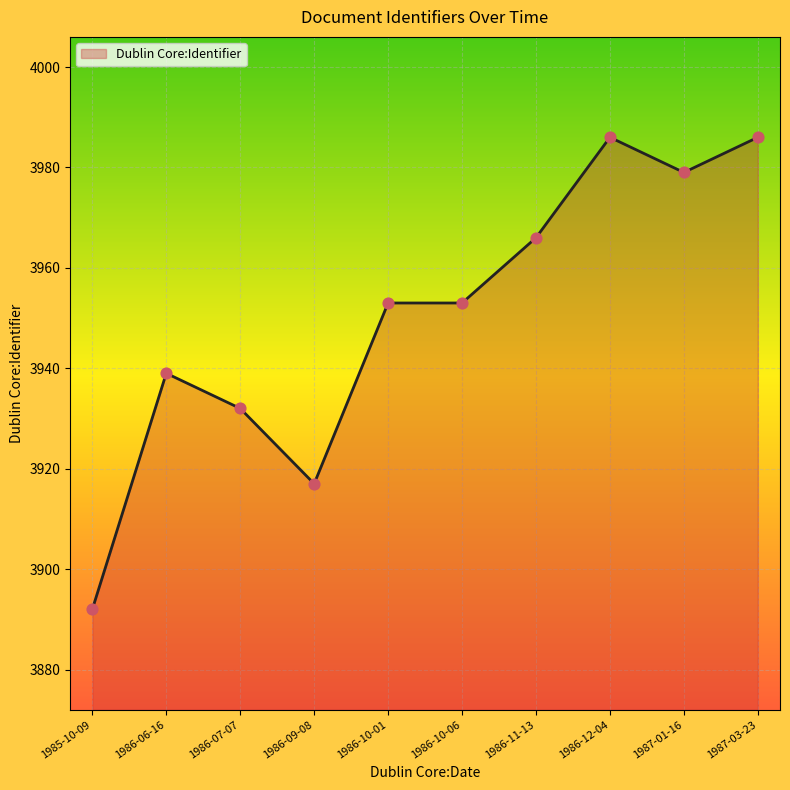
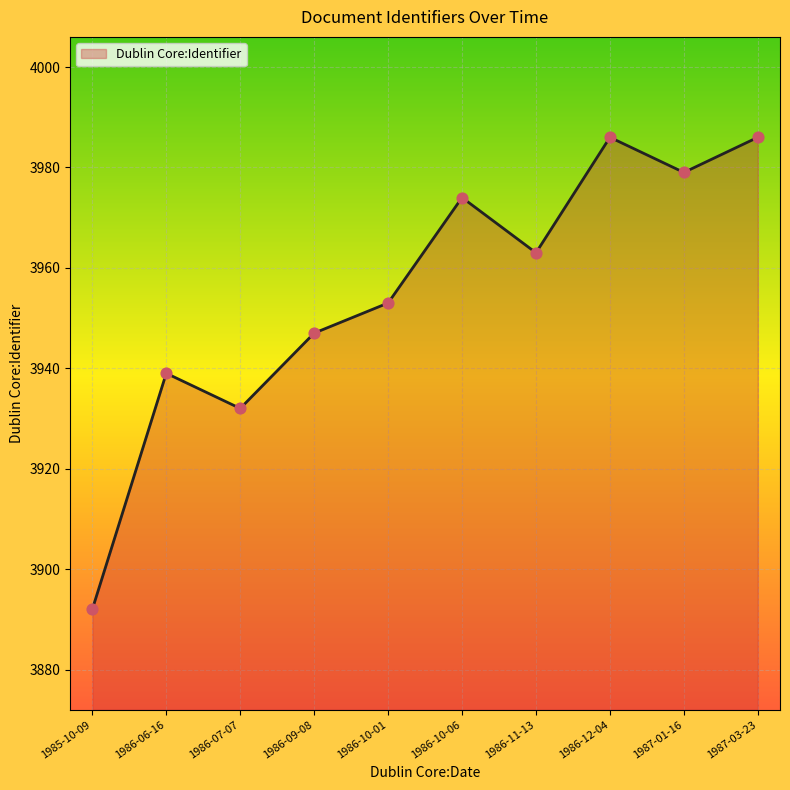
1986-09-08: 3917 -> 3947
1986-10-06: 3953 -> 3974
1986-11-13: 3966 -> 3963
